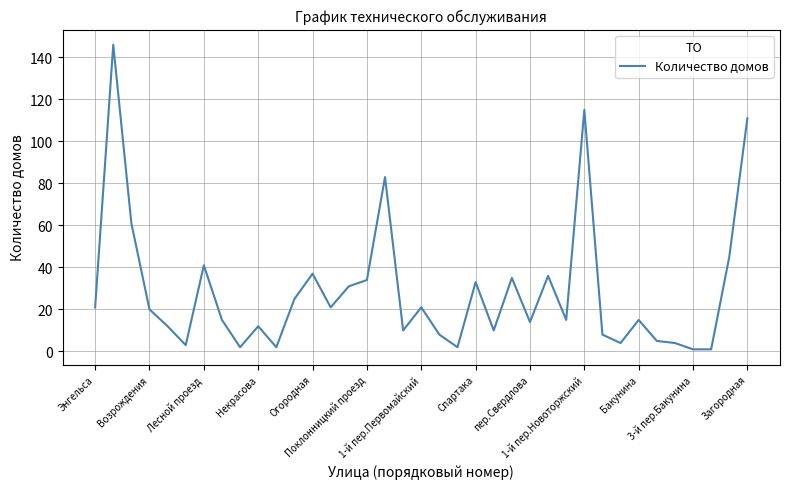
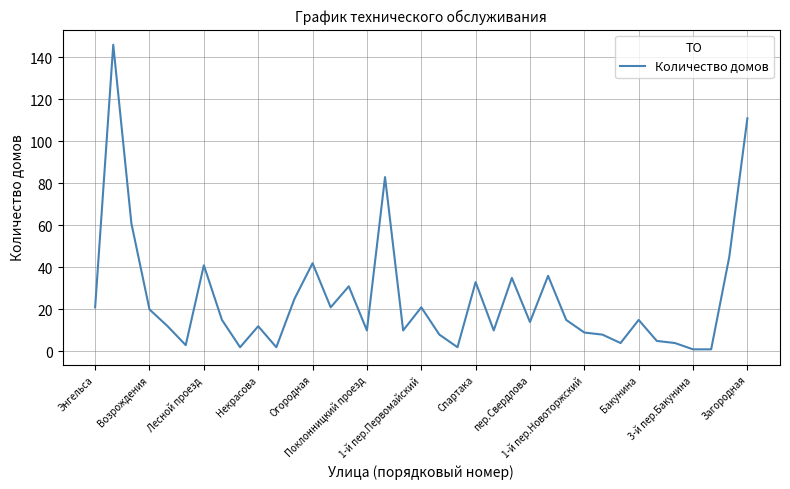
Огородная: 37 -> 42
Поклонницкий проезд: 34 -> 10
1-й пер.Новоторжский: 115 -> 9
